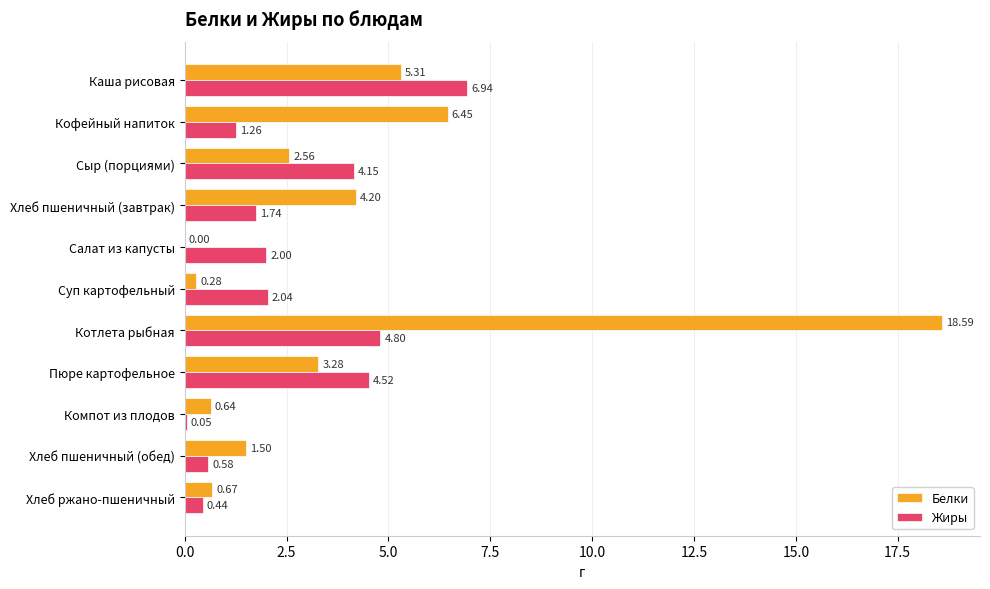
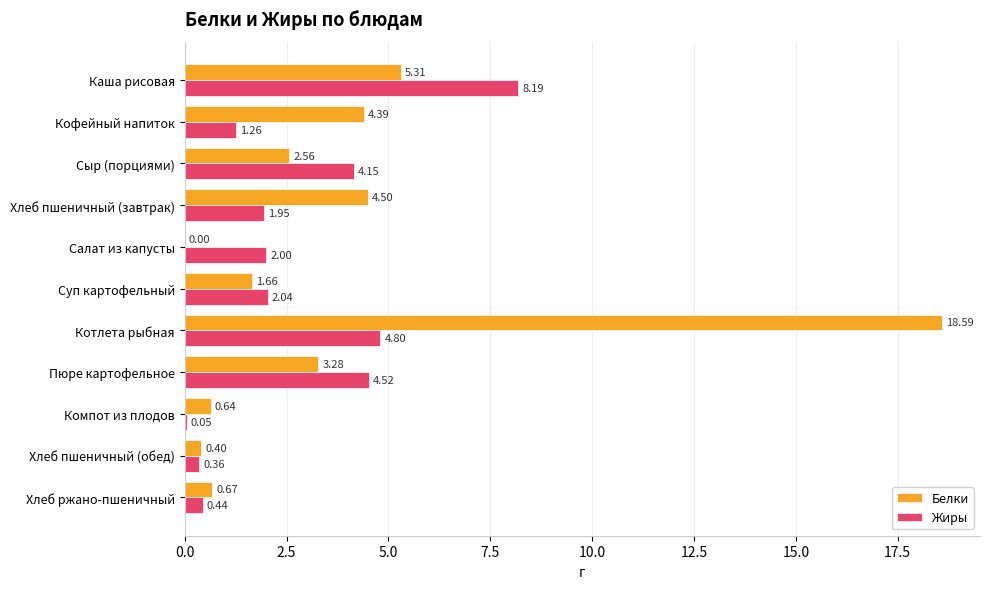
Жиры, Каша рисовая: 6.94 -> 8.19
Белки, Кофейный напиток: 6.45 -> 4.39
Белки, Хлеб пшеничный (завтрак): 4.20 -> 4.50
Жиры, Хлеб пшеничный (завтрак): 1.74 -> 1.95
Белки, Суп картофельный: 0.28 -> 1.66
Белки, Хлеб пшеничный (обед): 1.50 -> 0.40
Жиры, Хлеб пшеничный (обед): 0.58 -> 0.36
